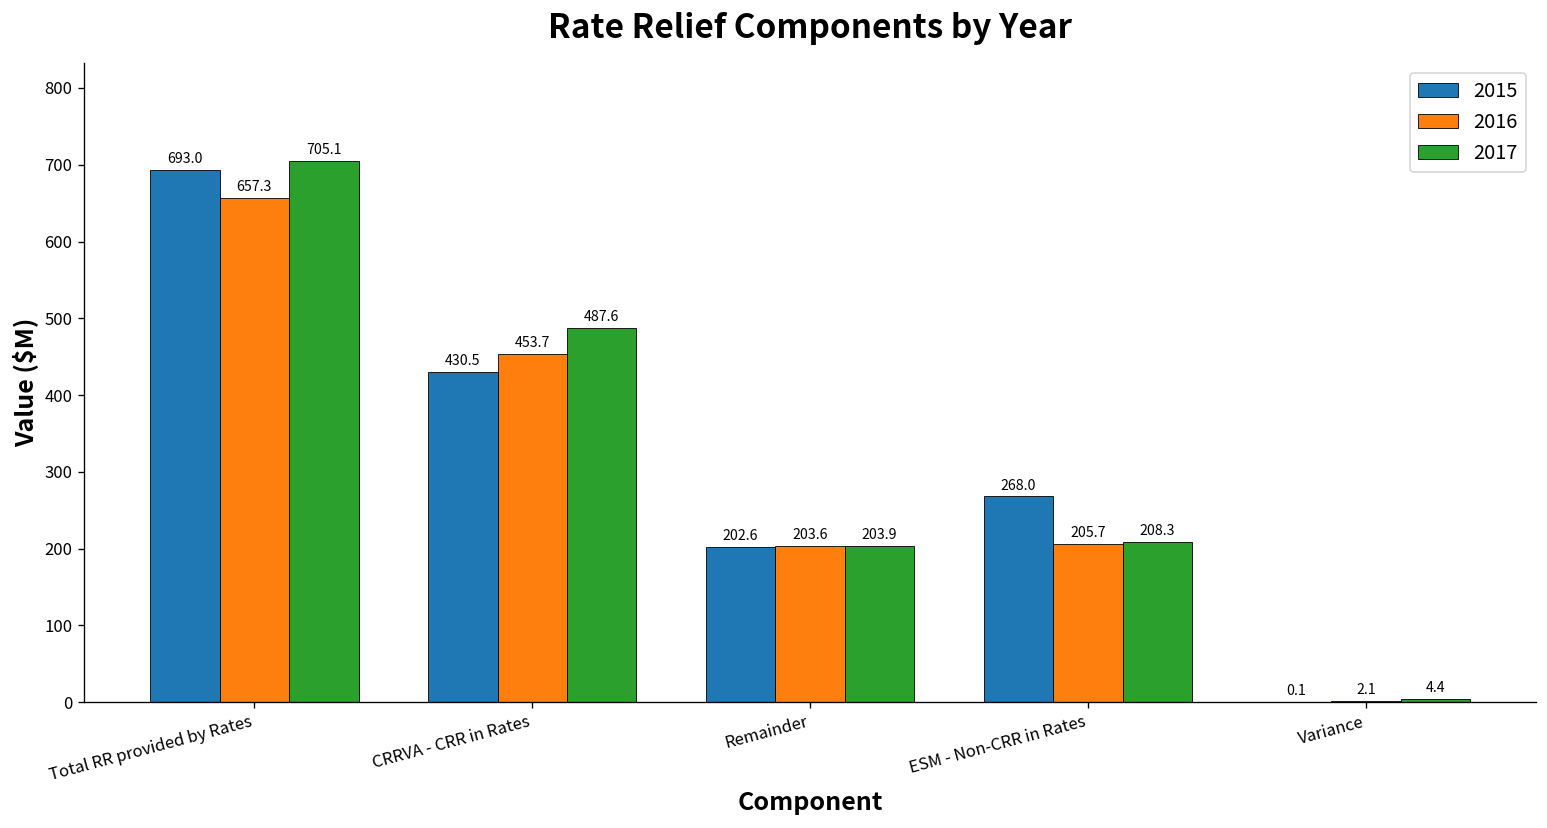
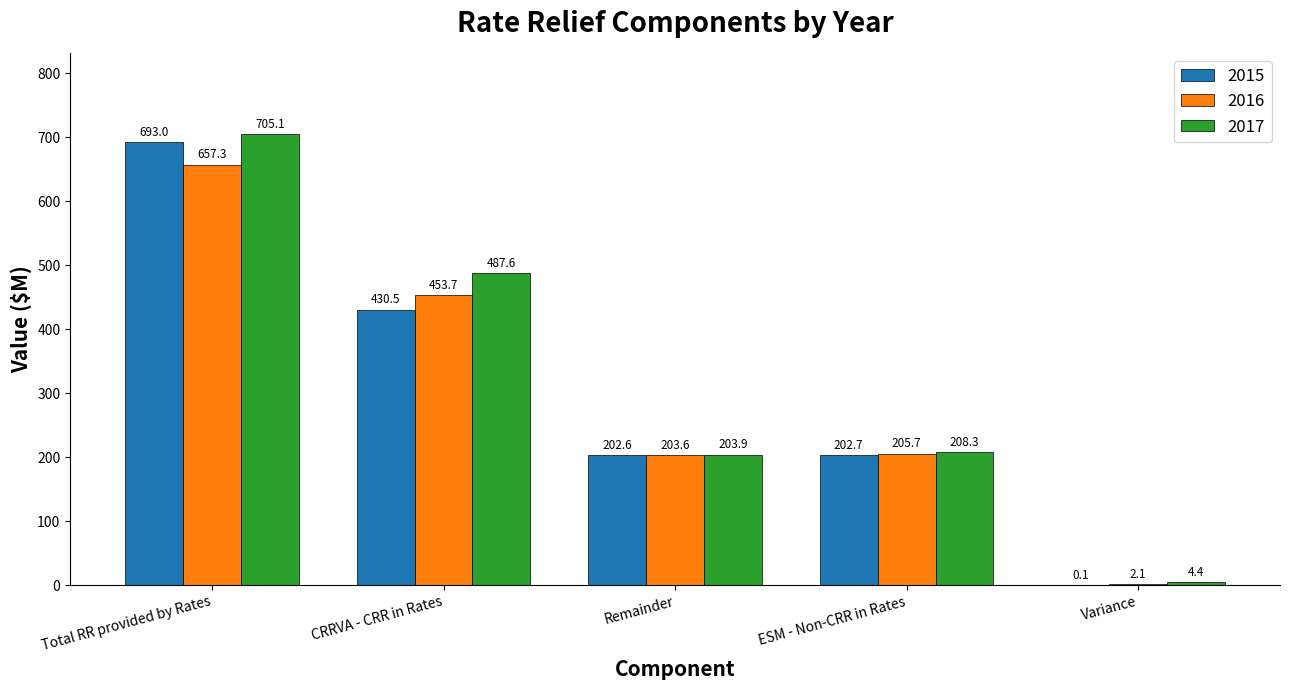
2015, ESM - Non-CRR in Rates: 268.0 -> 202.7
